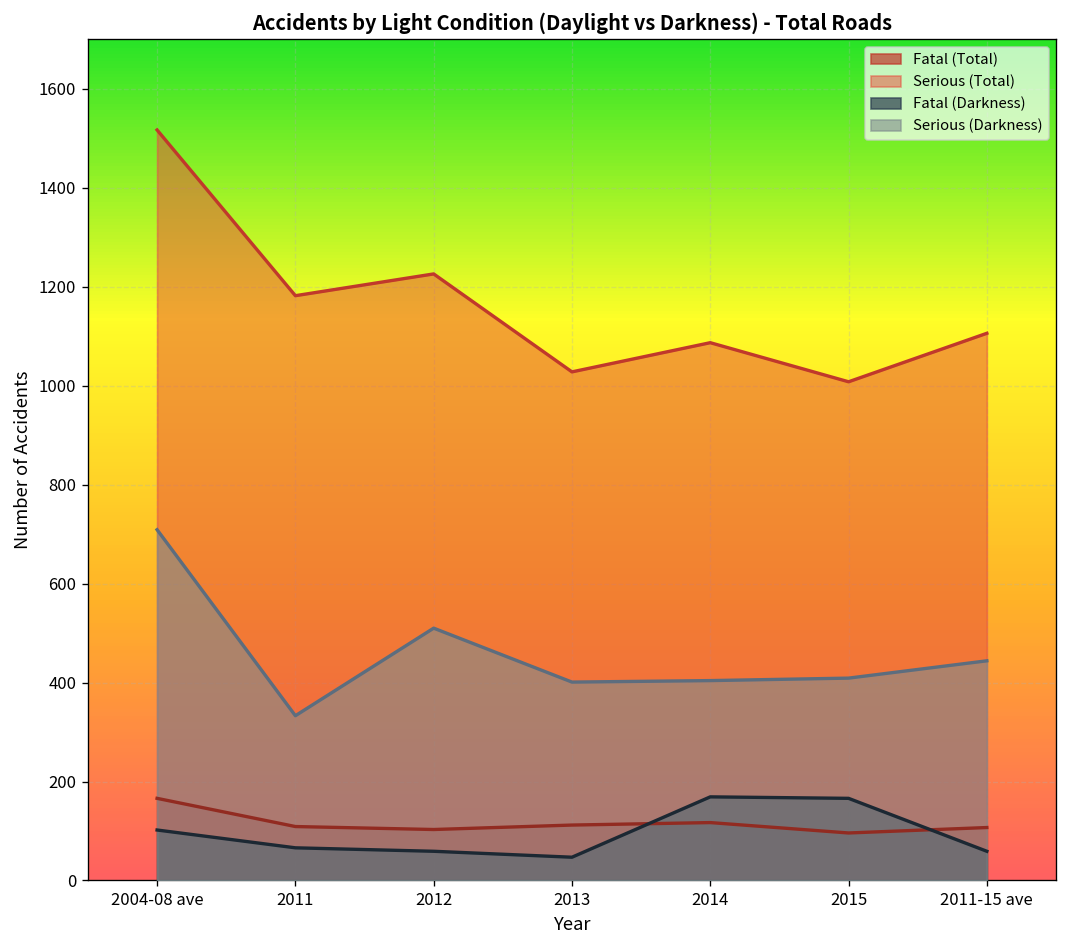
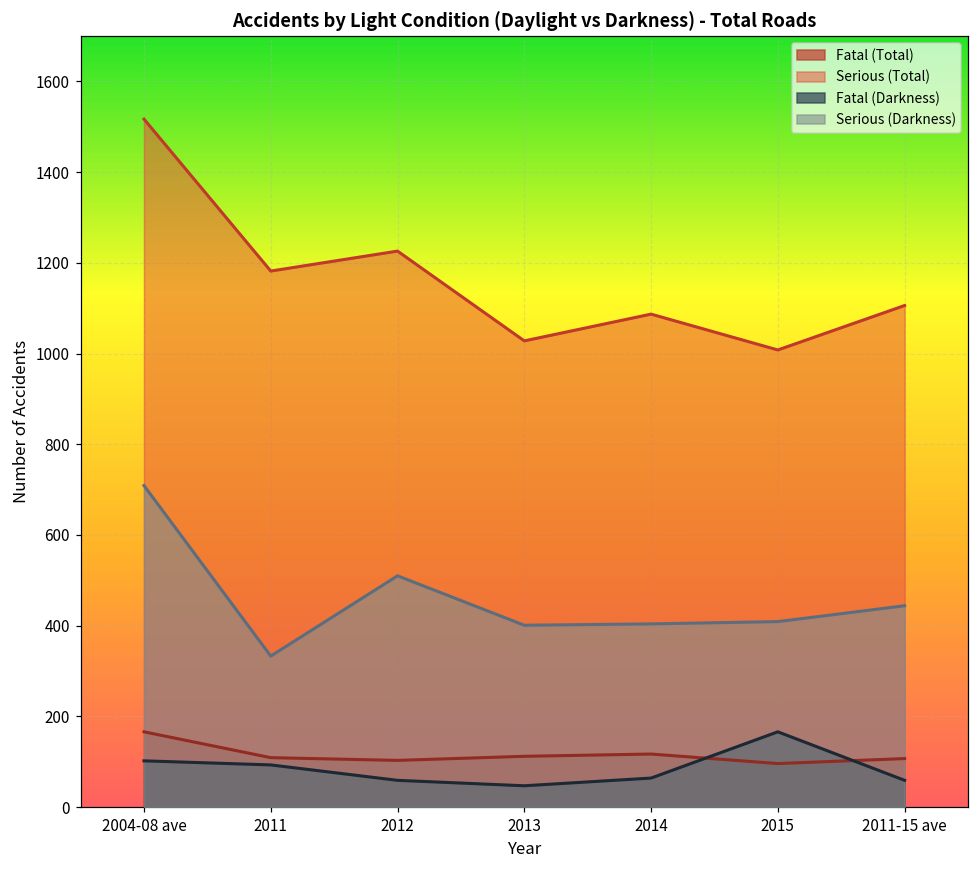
Fatal (Darkness), 2011: 70 -> 90
Fatal (Darkness), 2014: 170 -> 60
